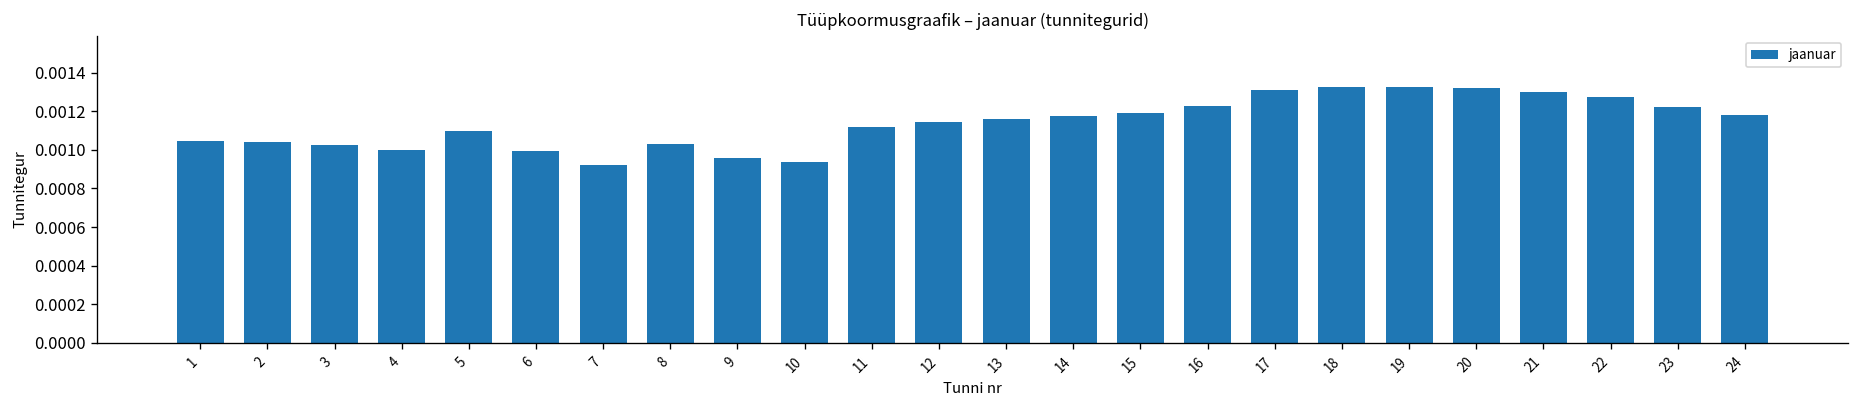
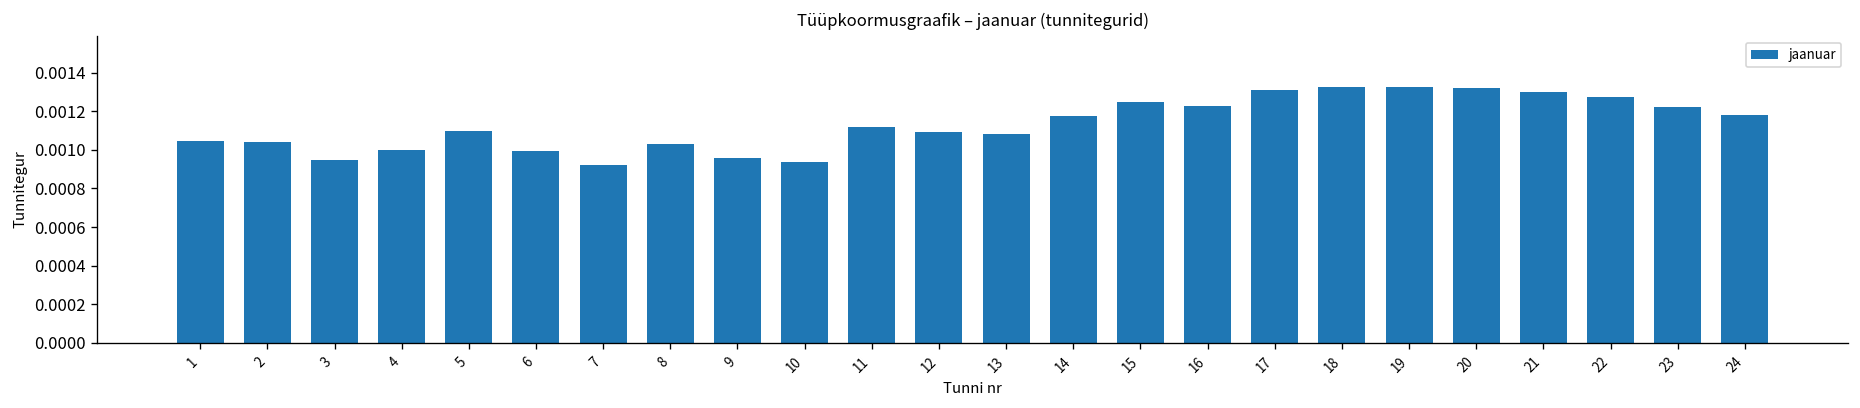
3: 0.00102 -> 0.00095
12: 0.00114 -> 0.00109
13: 0.00116 -> 0.00108
15: 0.00119 -> 0.00125
